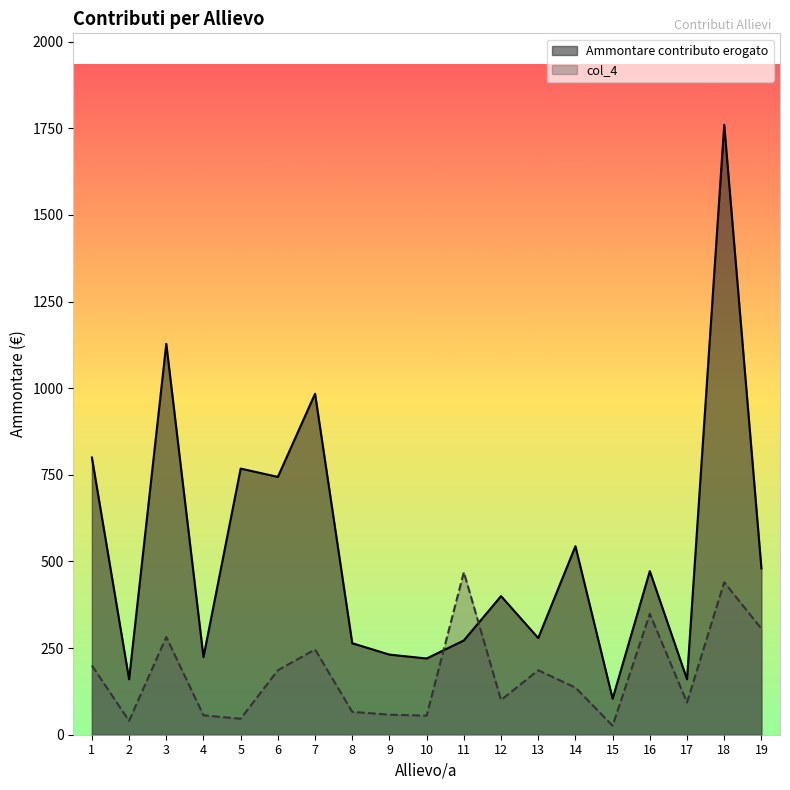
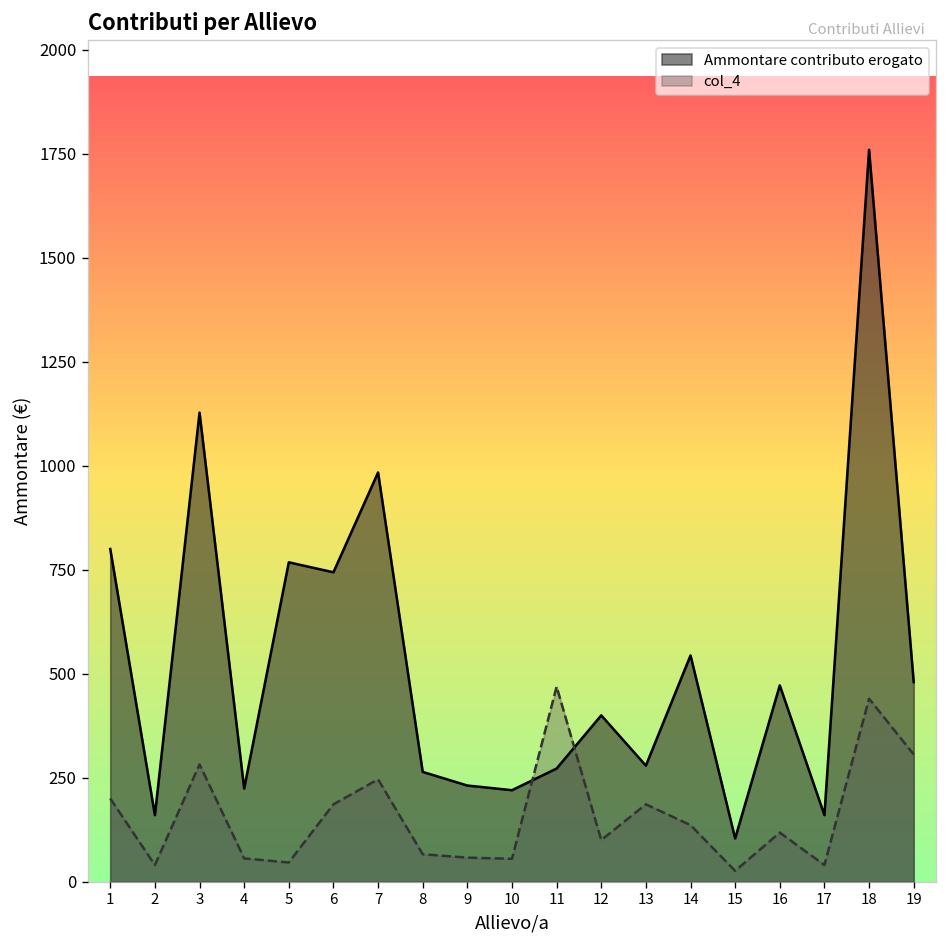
col_4, 16: 350 -> 120
col_4, 17: 90 -> 40
